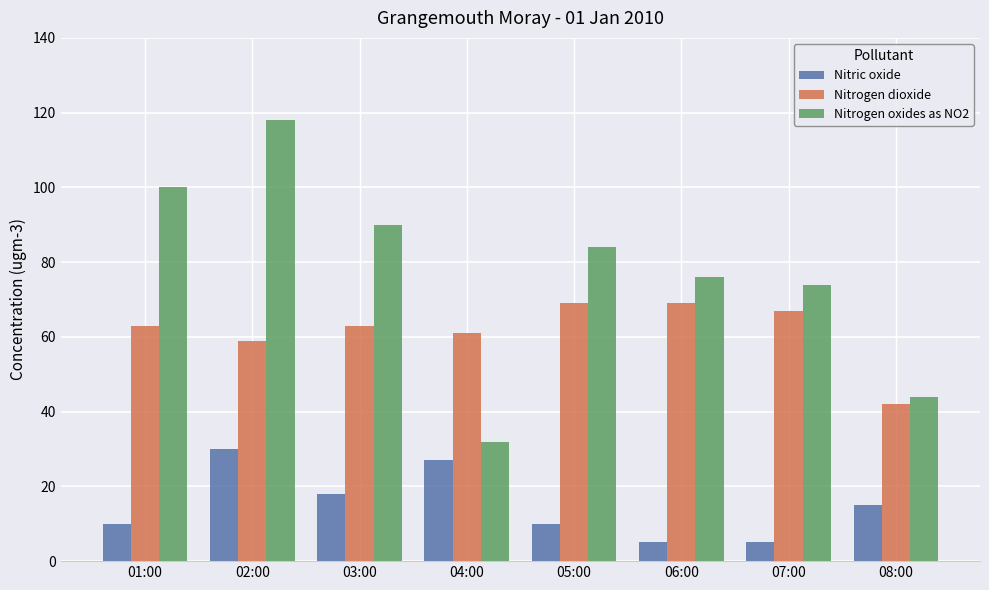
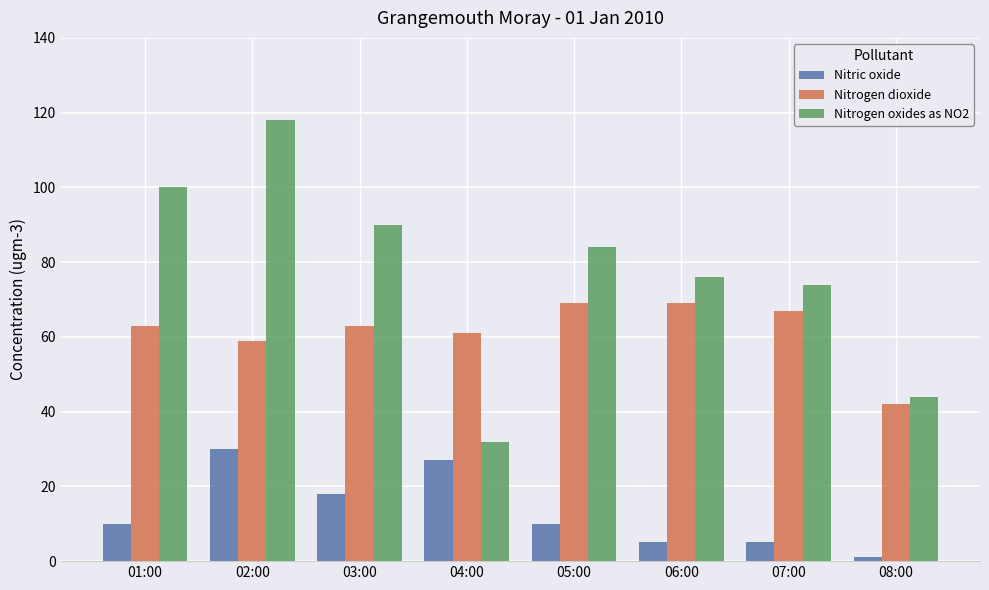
Nitric oxide, 08:00: 15 -> 1
